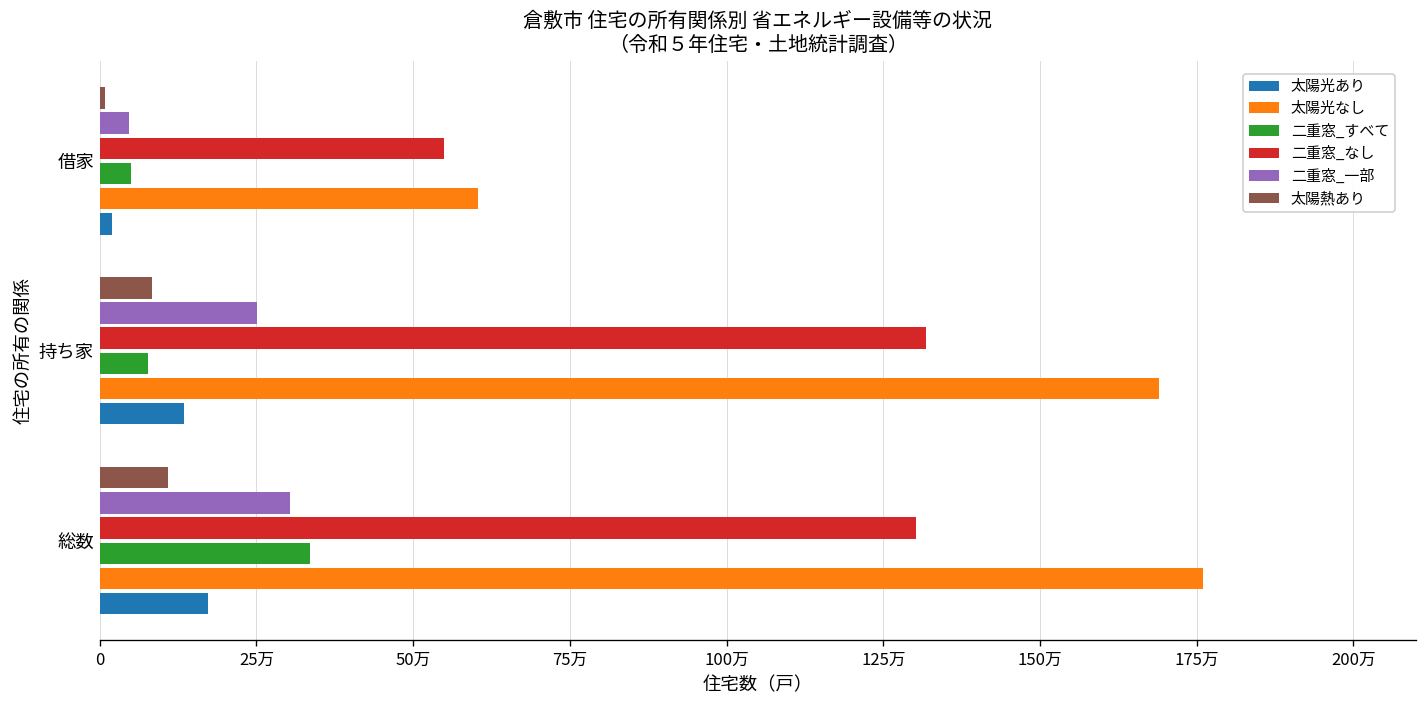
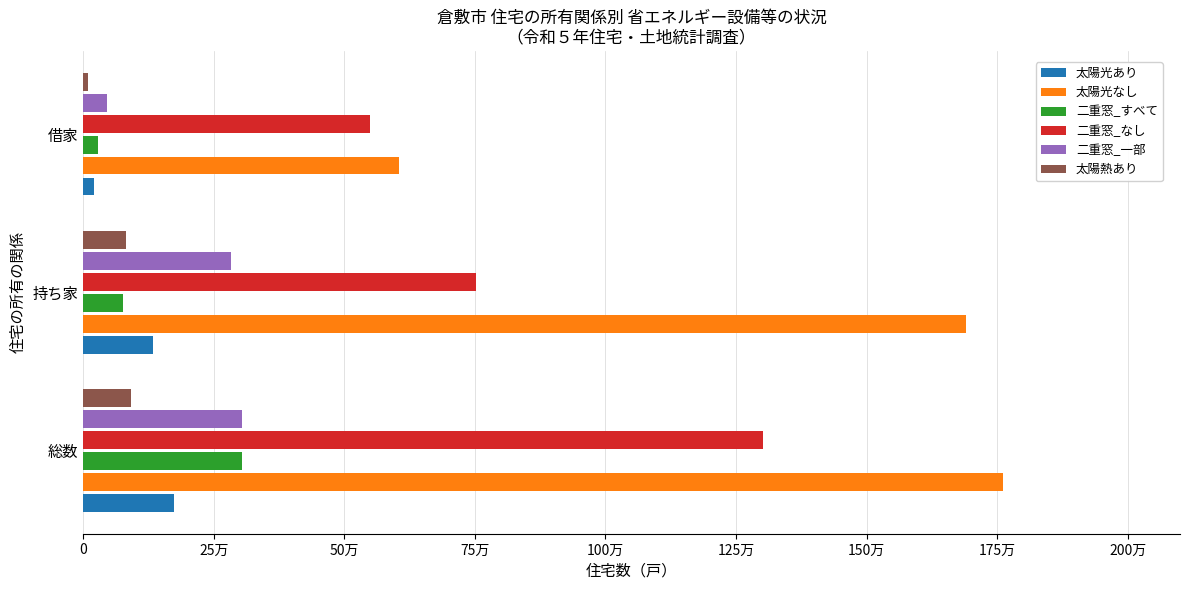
二重窓_すべて, 借家: 5万 -> 3万
二重窓_一部, 持ち家: 25万 -> 28万
二重窓_なし, 持ち家: 132万 -> 75万
太陽熱あり, 総数: 11万 -> 9万
二重窓_すべて, 総数: 33万 -> 30万
